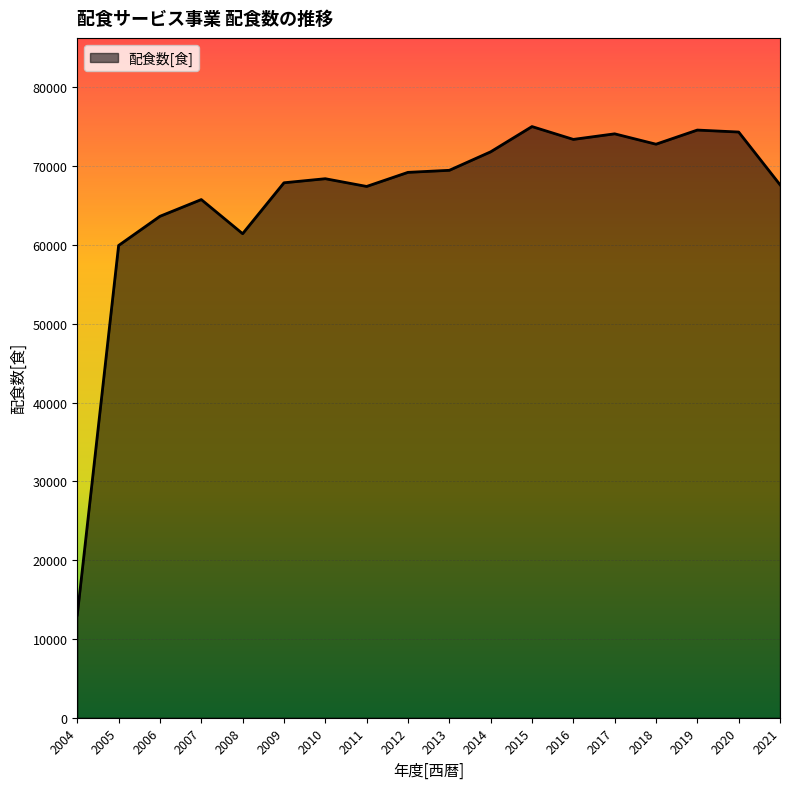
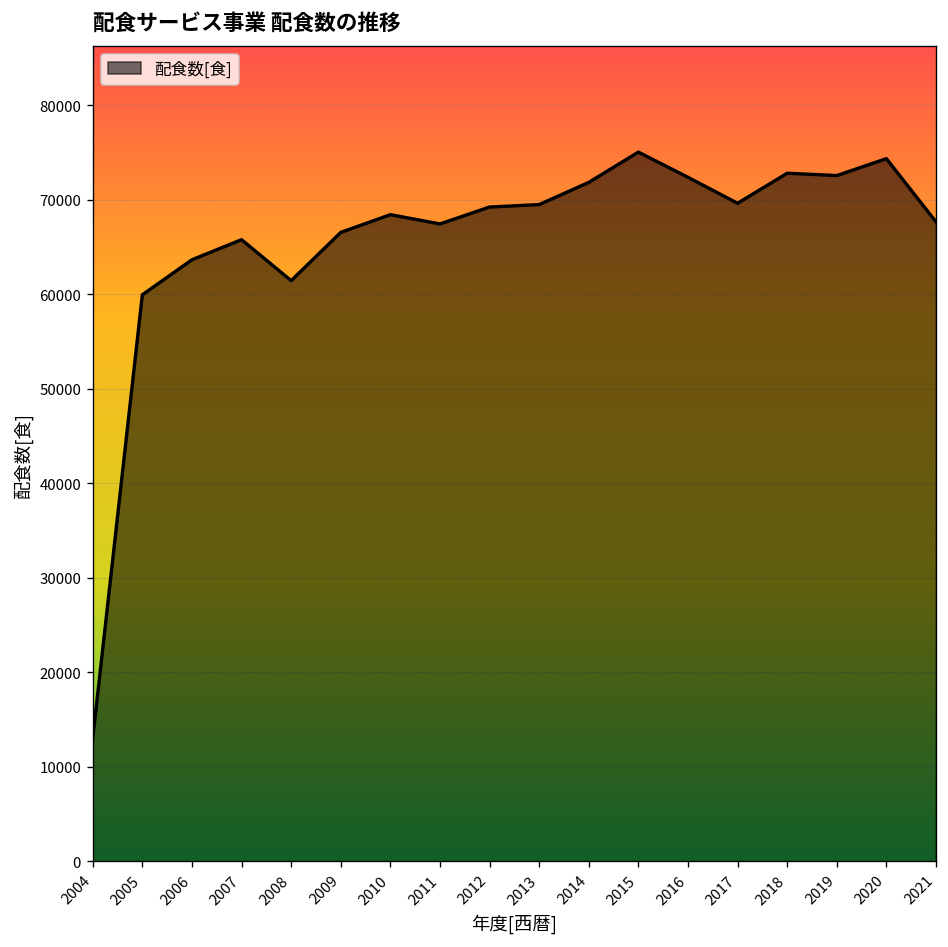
2009: 68000 -> 67000
2016: 73000 -> 72000
2017: 74000 -> 70000
2019: 75000 -> 73000
